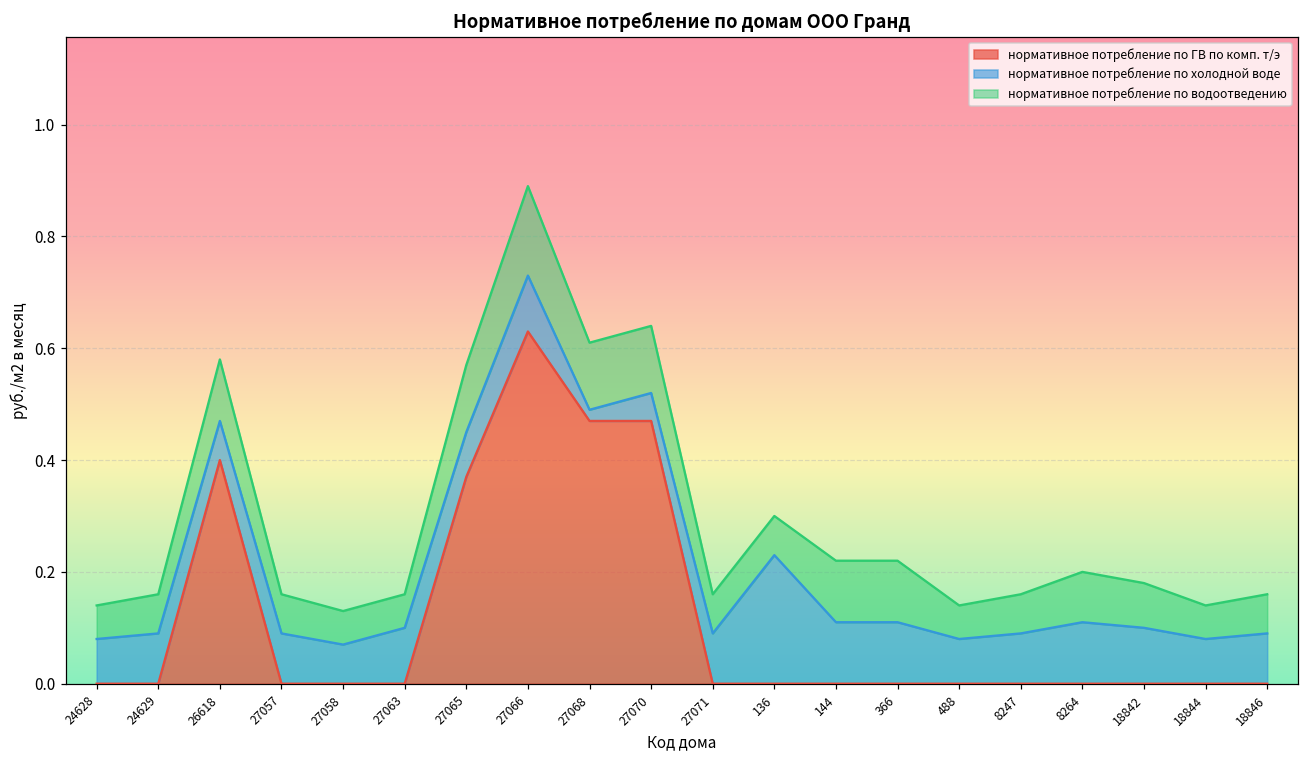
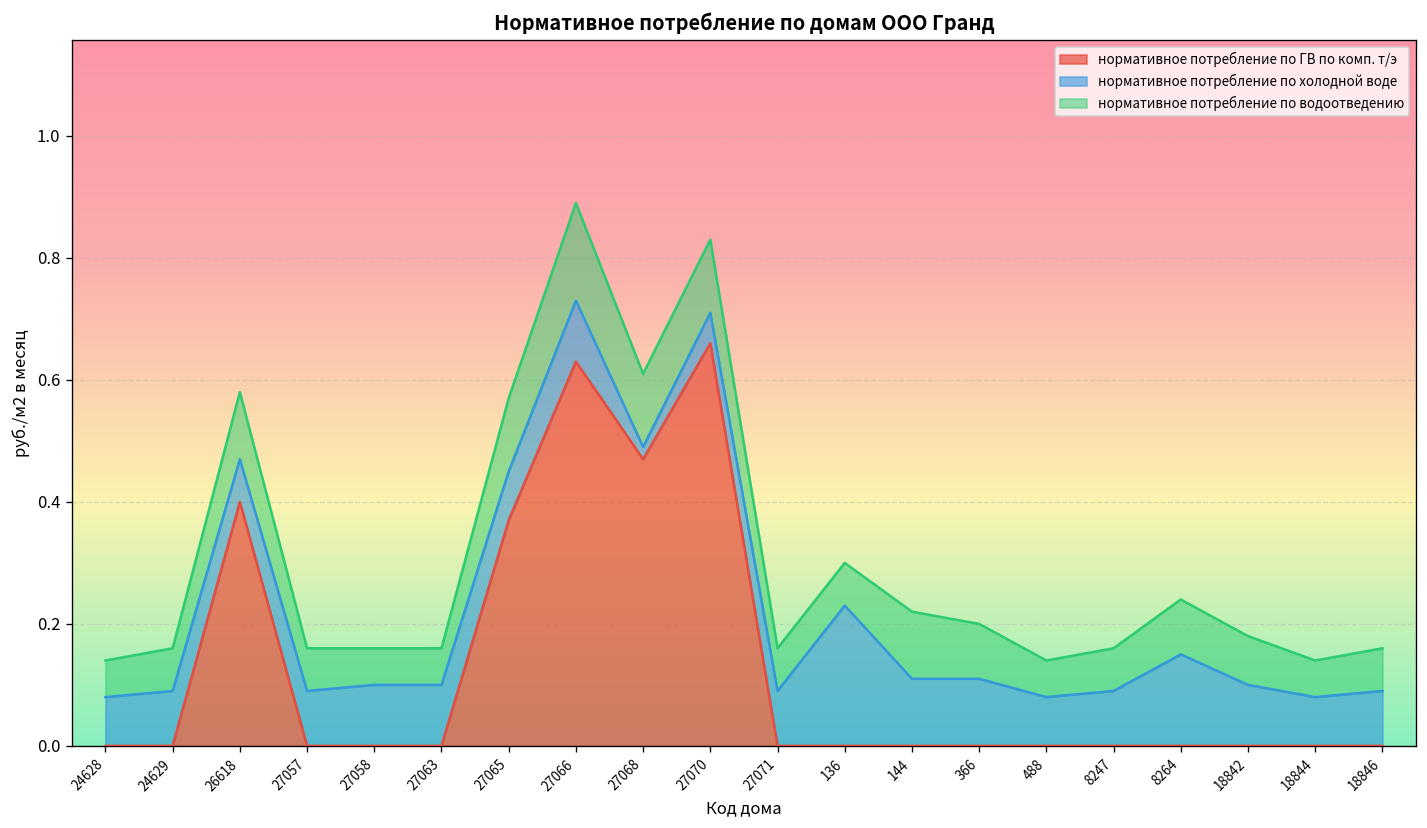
нормативное потребление по холодной воде, 27058: 0.07 -> 0.10
нормативное потребление по ГВ по комп. т/э, 27070: 0.47 -> 0.66
нормативное потребление по водоотведению, 366: 0.11 -> 0.09
нормативное потребление по холодной воде, 8264: 0.11 -> 0.15
